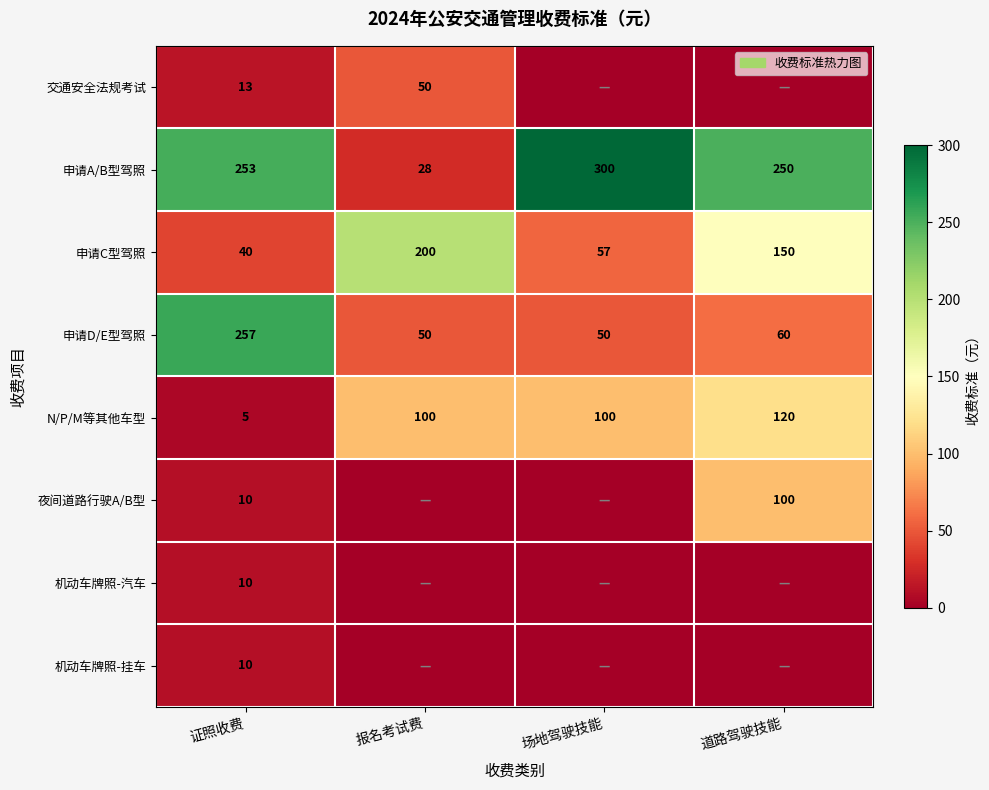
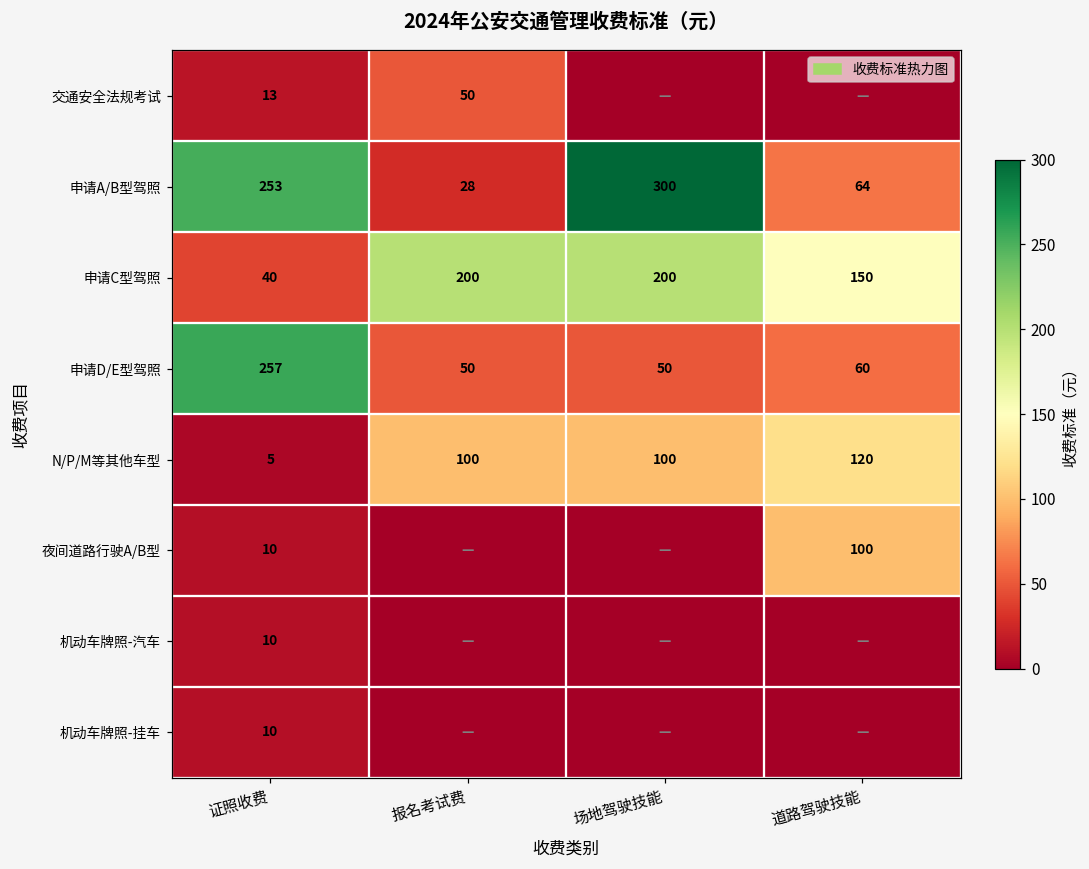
申请A/B型驾照, 道路驾驶技能: 250 -> 64
申请C型驾照, 场地驾驶技能: 57 -> 200
